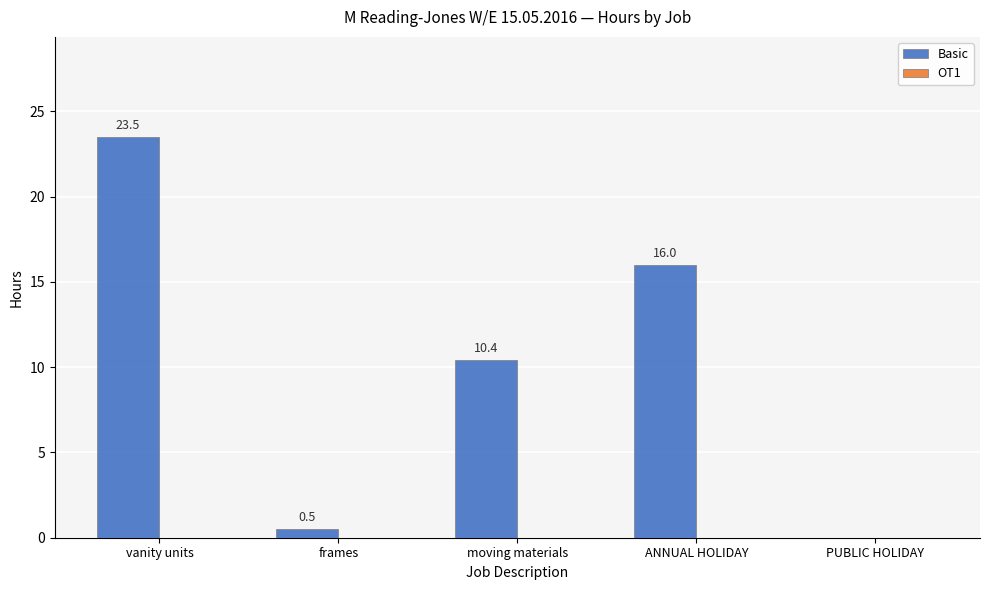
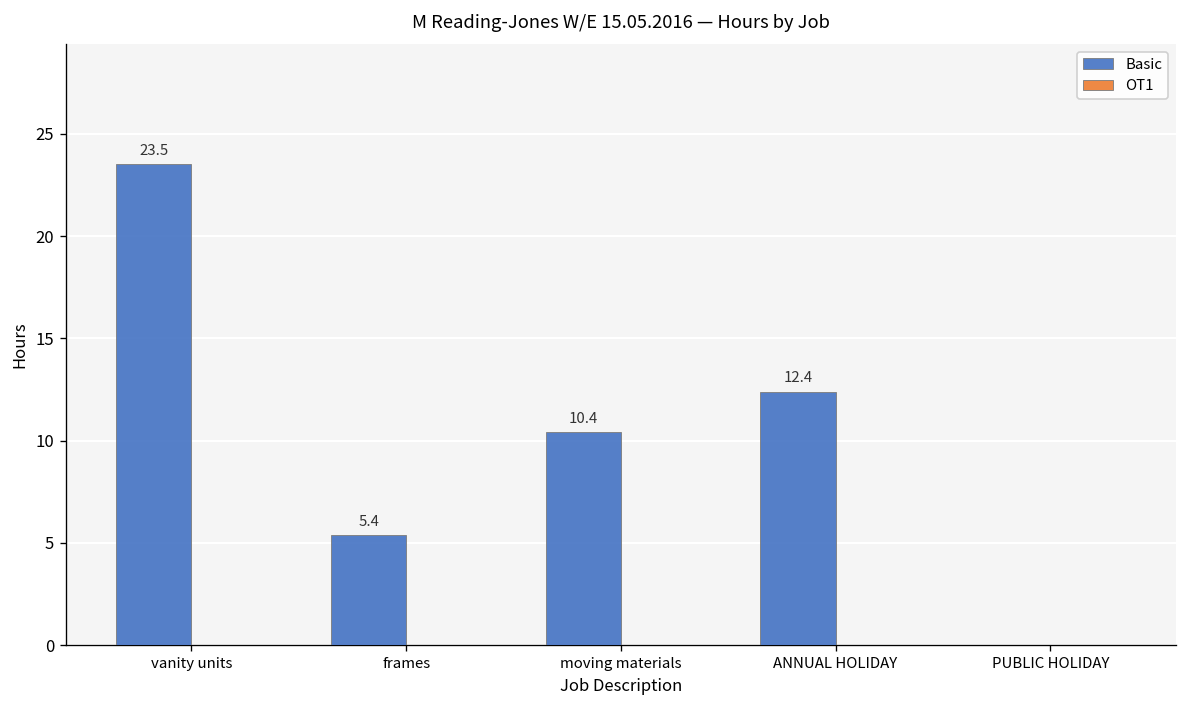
Basic, frames: 0.5 -> 5.4
Basic, ANNUAL HOLIDAY: 16.0 -> 12.4
